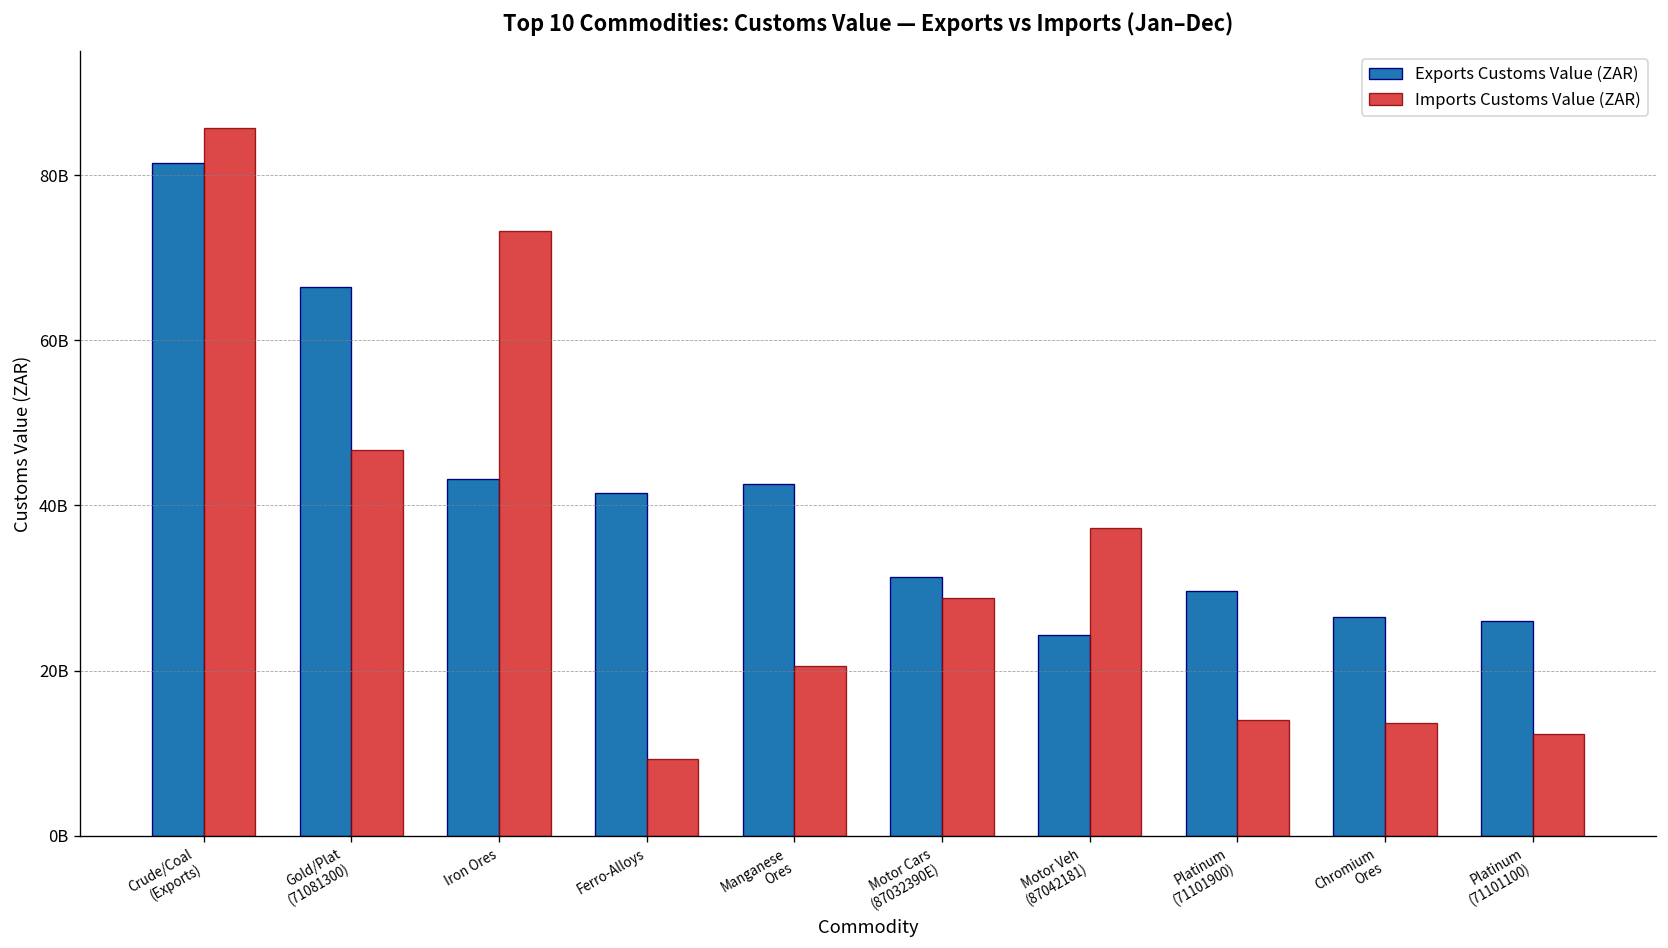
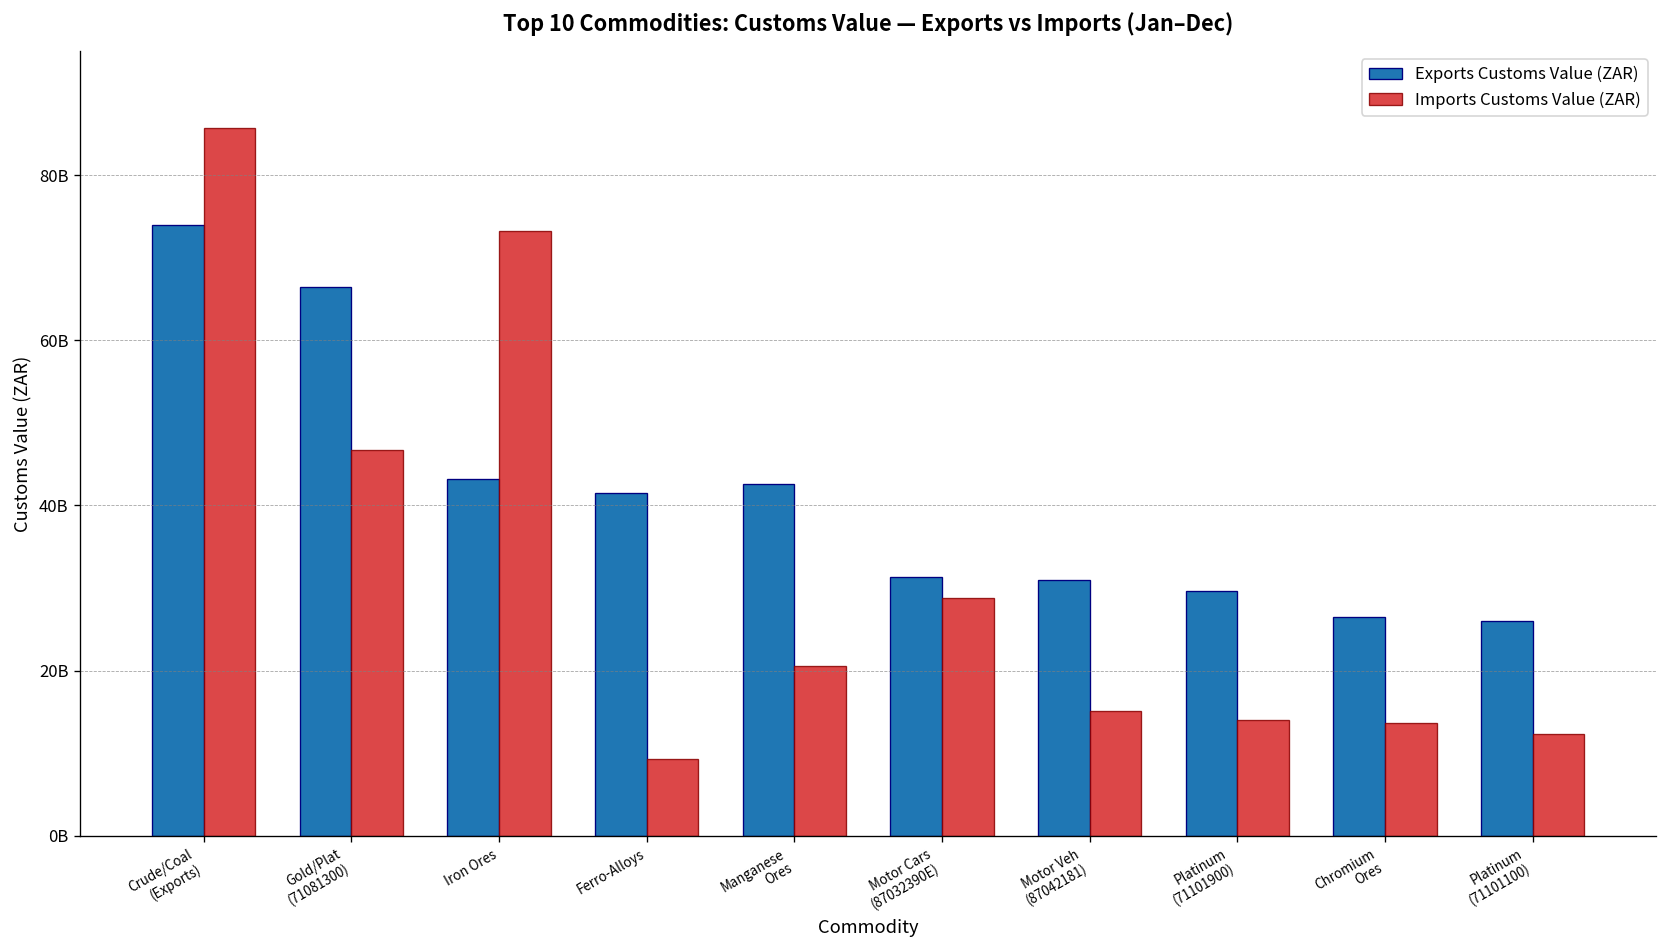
Exports Customs Value (ZAR), Crude/Coal (Exports): 82000000000 -> 74000000000
Exports Customs Value (ZAR), Motor Veh (87042181): 24000000000 -> 31000000000
Imports Customs Value (ZAR), Motor Veh (87042181): 37000000000 -> 15000000000
